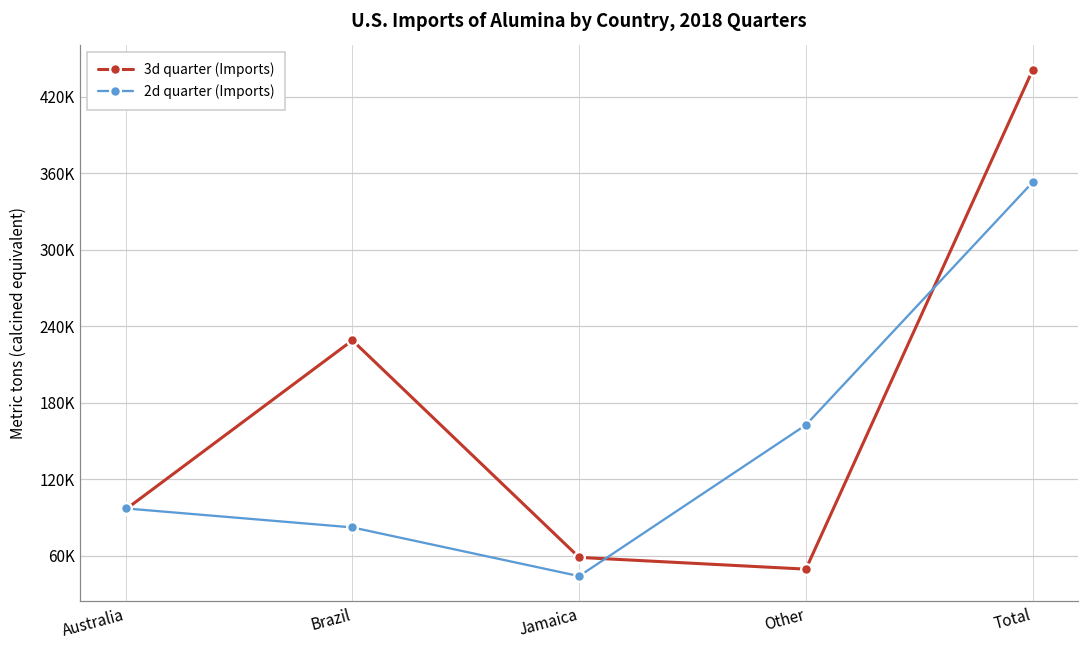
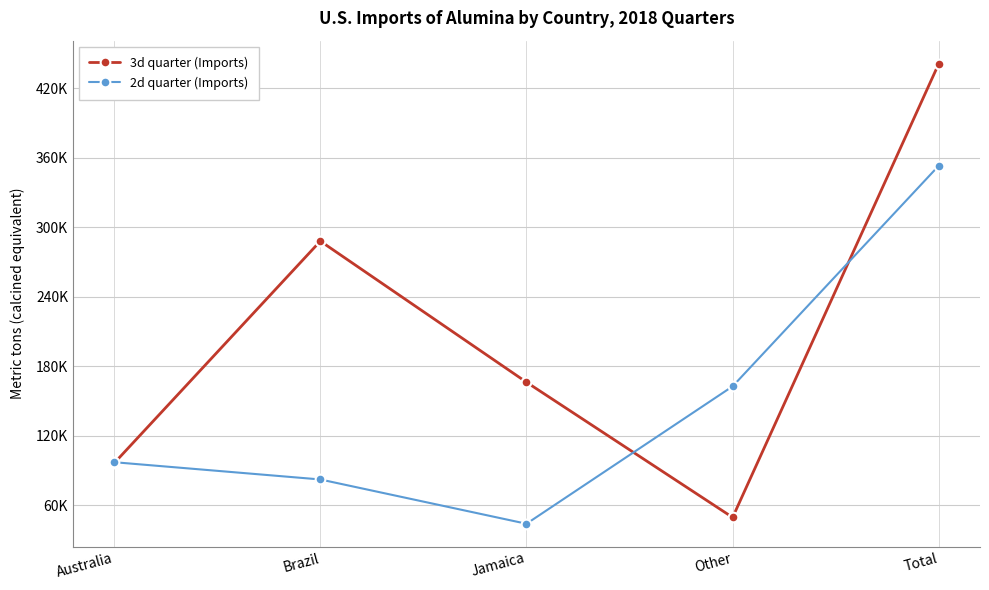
3d quarter (Imports), Brazil: 229000 -> 288000
3d quarter (Imports), Jamaica: 59000 -> 166000
